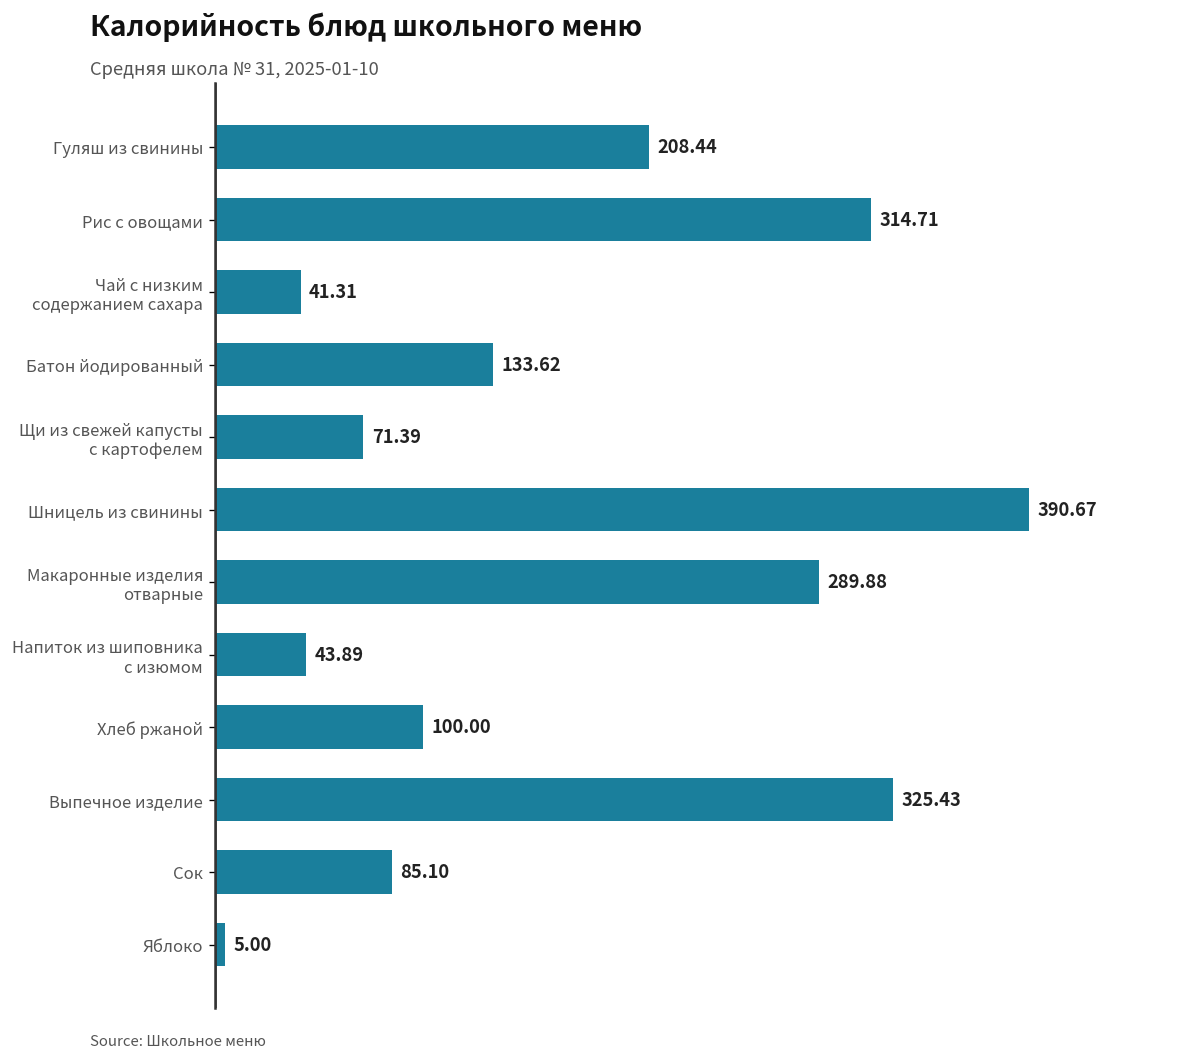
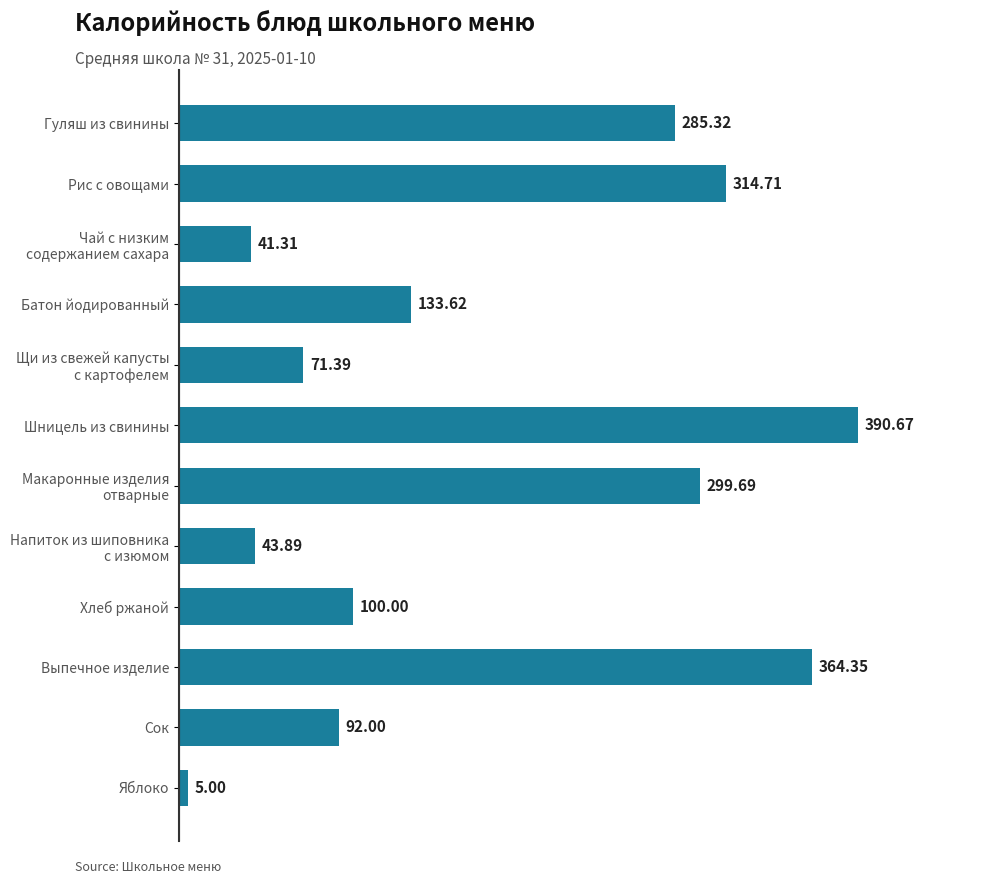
Гуляш из свинины: 208.44 -> 285.32
Макаронные изделия отварные: 289.88 -> 299.69
Выпечное изделие: 325.43 -> 364.35
Сок: 85.10 -> 92.00
